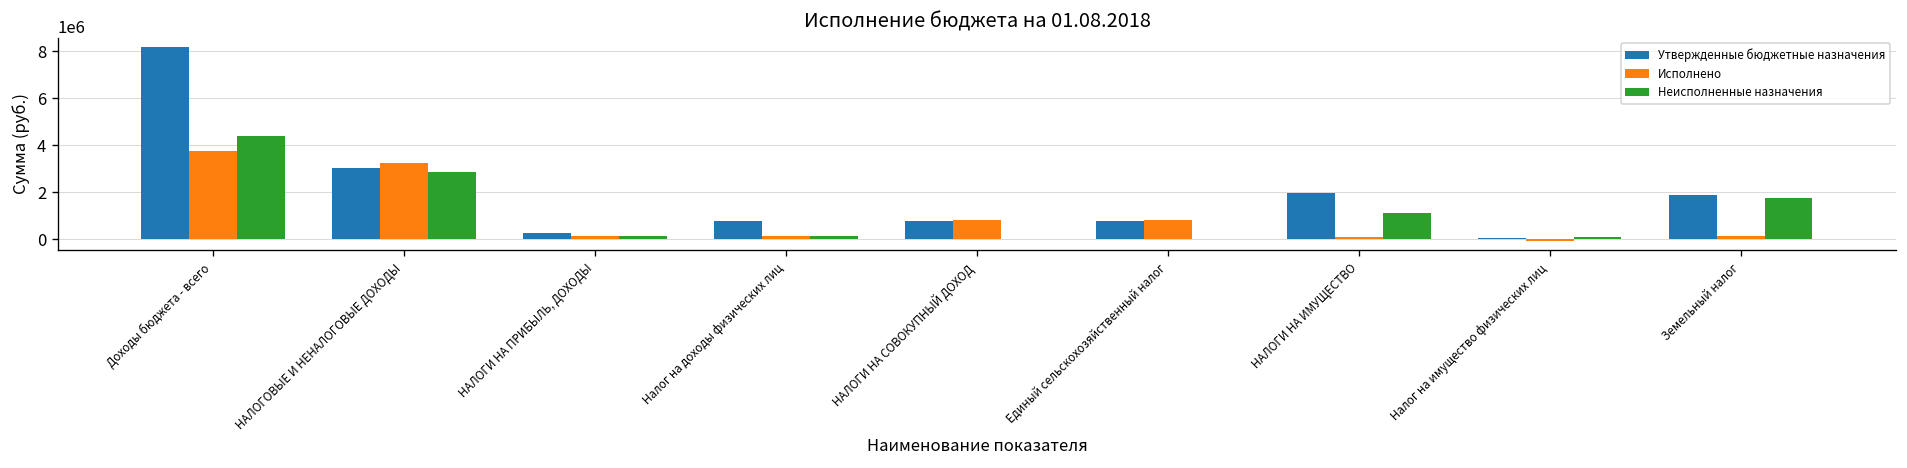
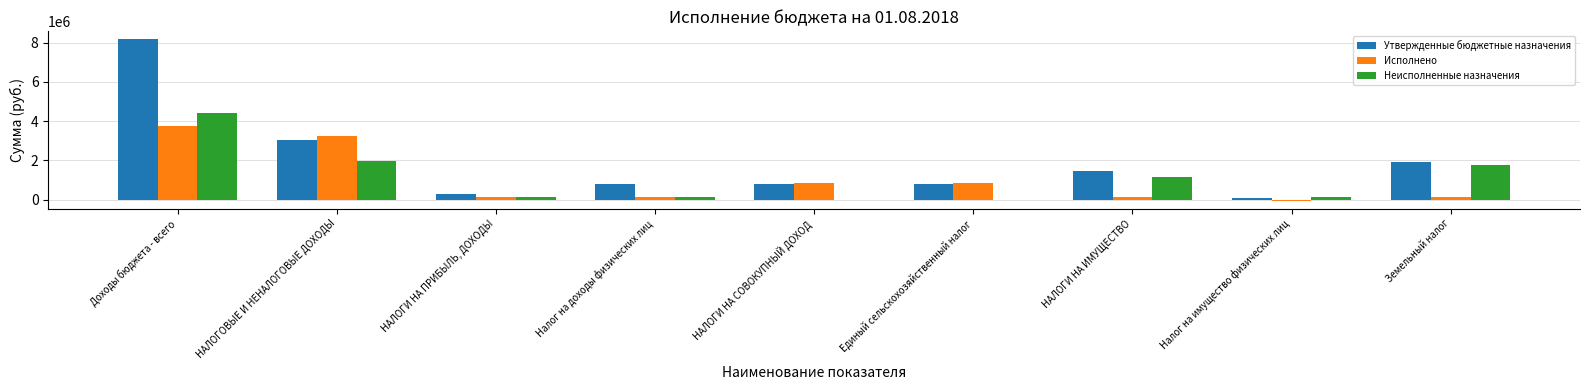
Неисполненные назначения, НАЛОГОВЫЕ И НЕНАЛОГОВЫЕ ДОХОДЫ: 2900000 -> 1900000
Утвержденные бюджетные назначения, НАЛОГИ НА ИМУЩЕСТВО: 2000000 -> 1400000
